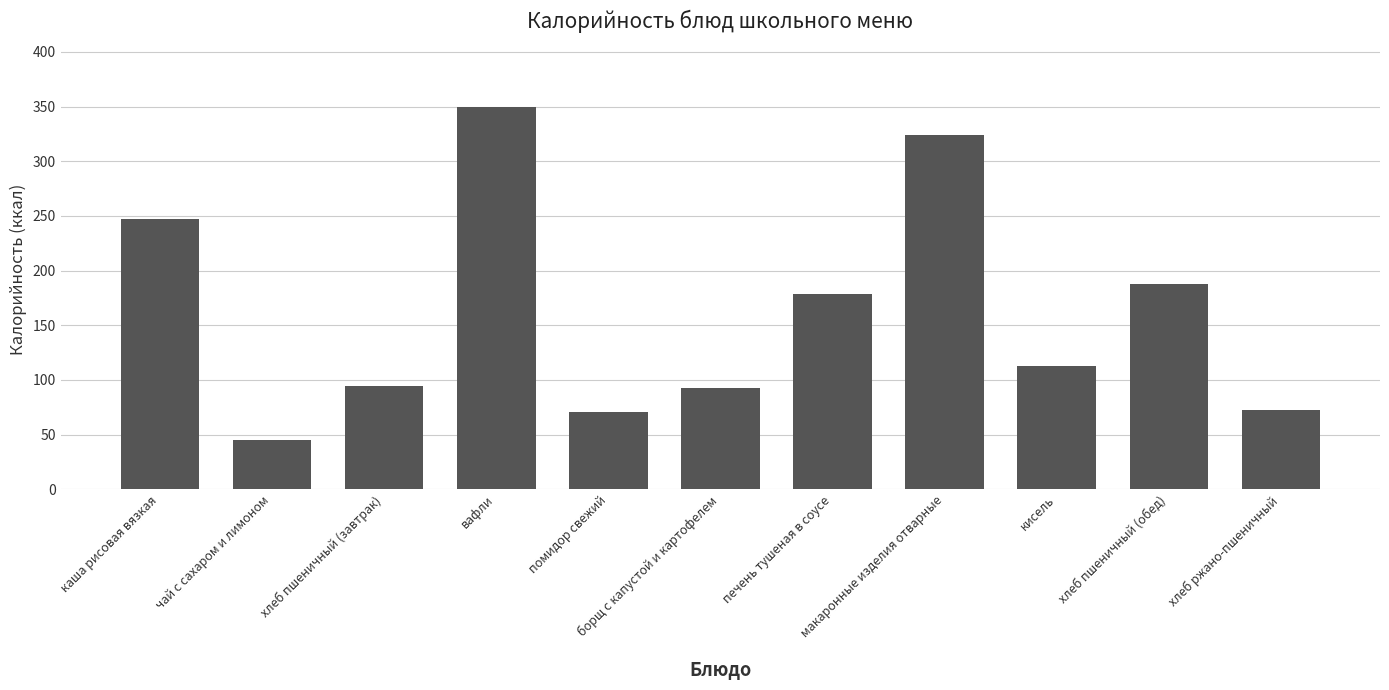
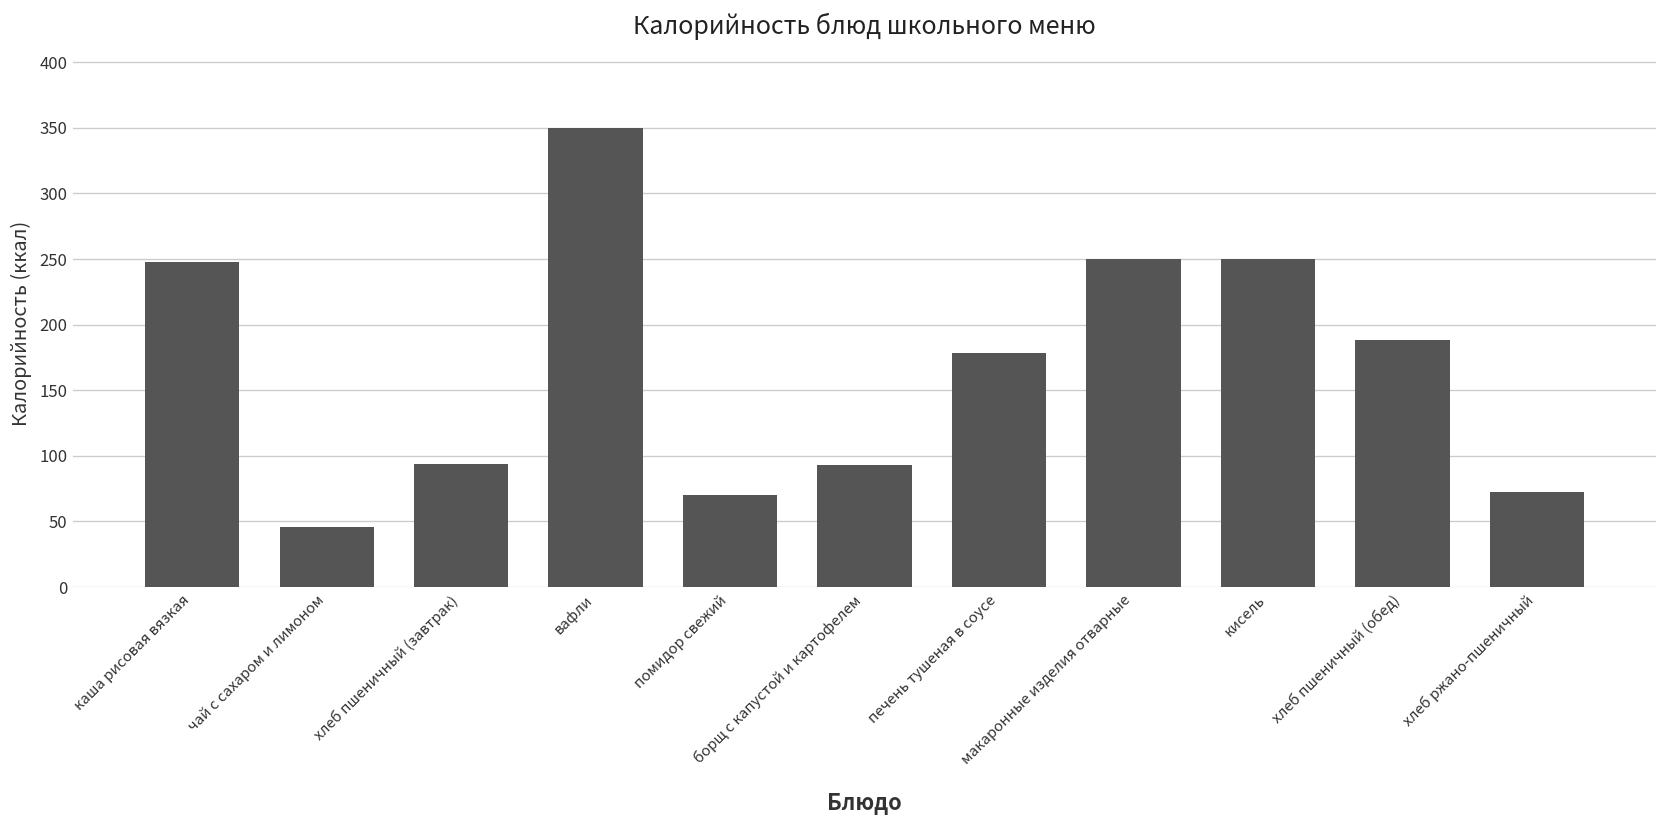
макаронные изделия отварные: 324 -> 250
кисель: 113 -> 250
